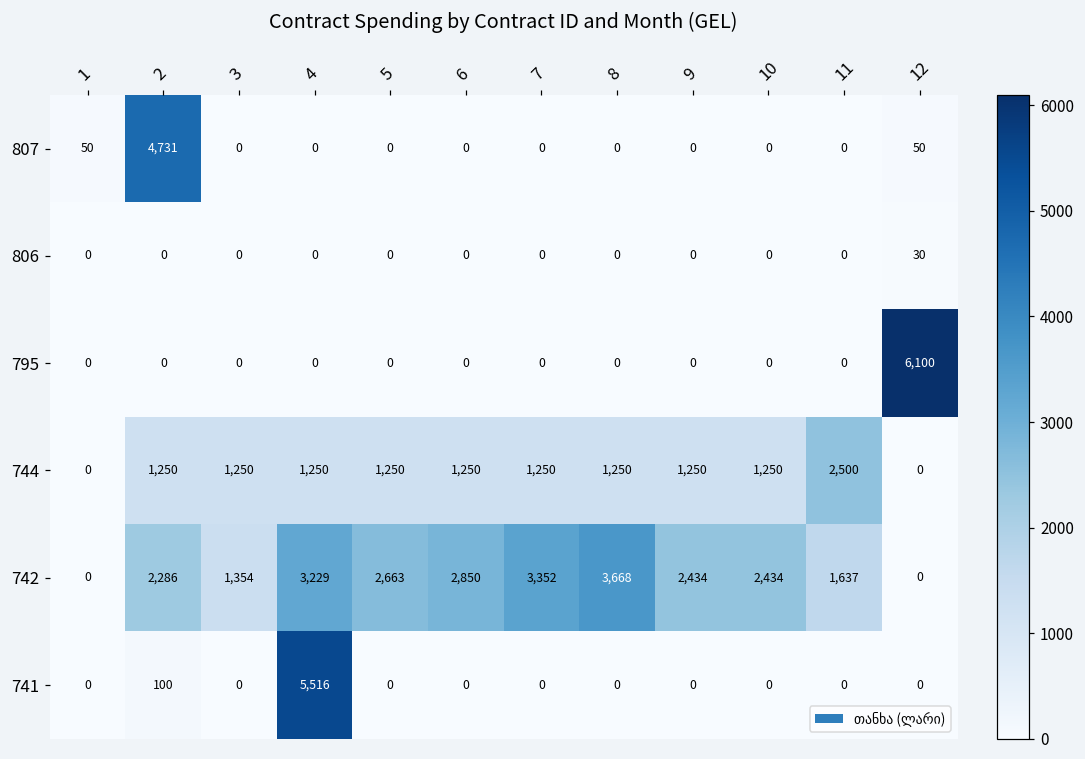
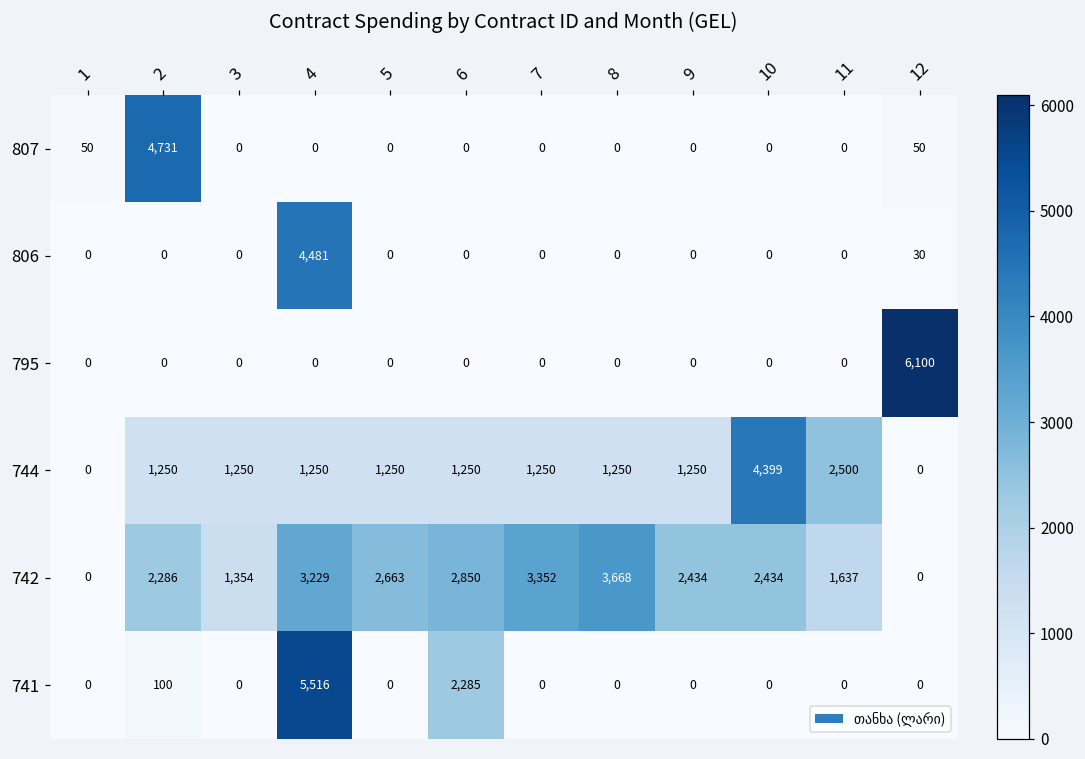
806, 4: 0 -> 4,481
744, 10: 1,250 -> 4,399
741, 6: 0 -> 2,285
